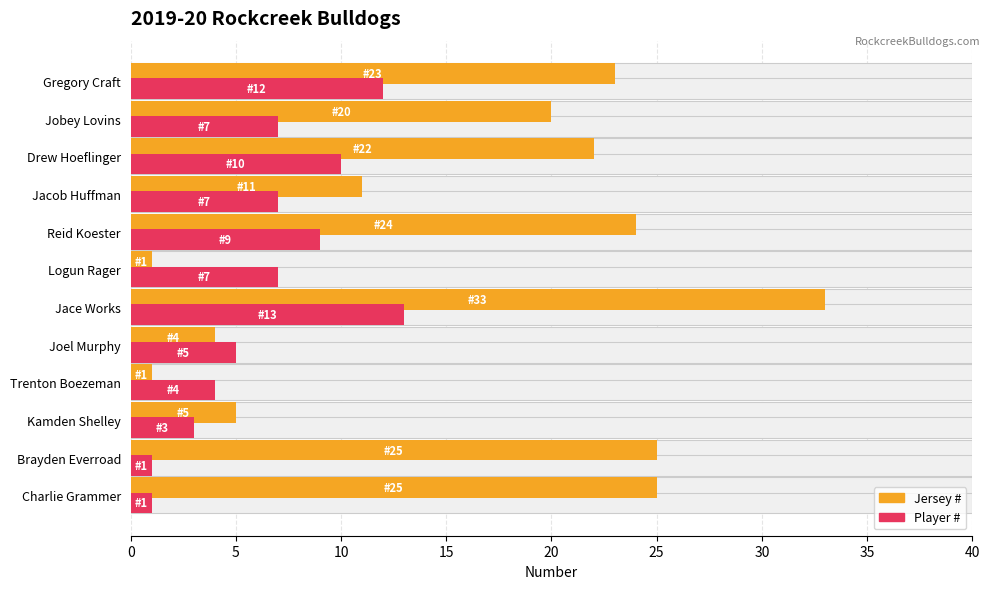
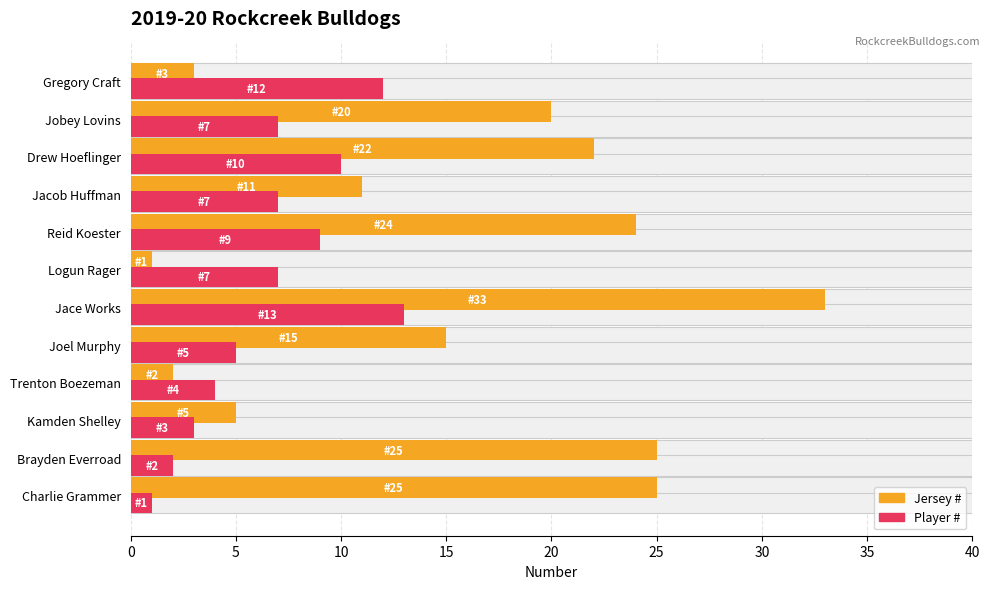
Jersey #, Gregory Craft: 23 -> 3
Jersey #, Joel Murphy: 4 -> 15
Jersey #, Trenton Boezeman: 1 -> 2
Player #, Brayden Everroad: 1 -> 2
